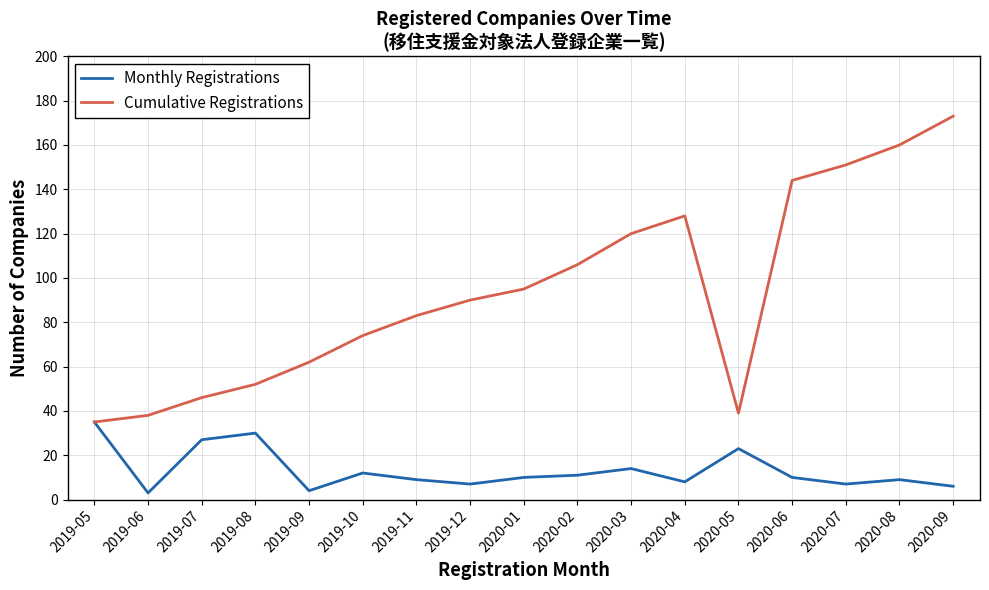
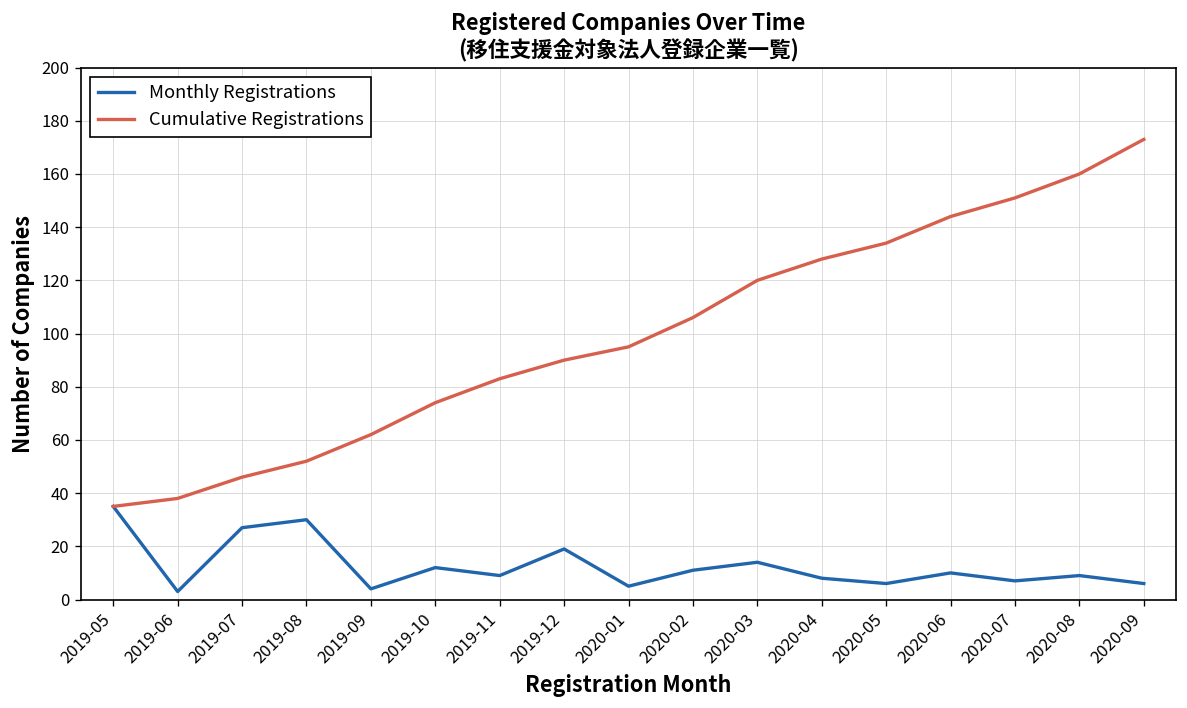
Monthly Registrations, 2019-12: 7 -> 19
Monthly Registrations, 2020-01: 10 -> 5
Monthly Registrations, 2020-05: 23 -> 6
Cumulative Registrations, 2020-05: 39 -> 134
